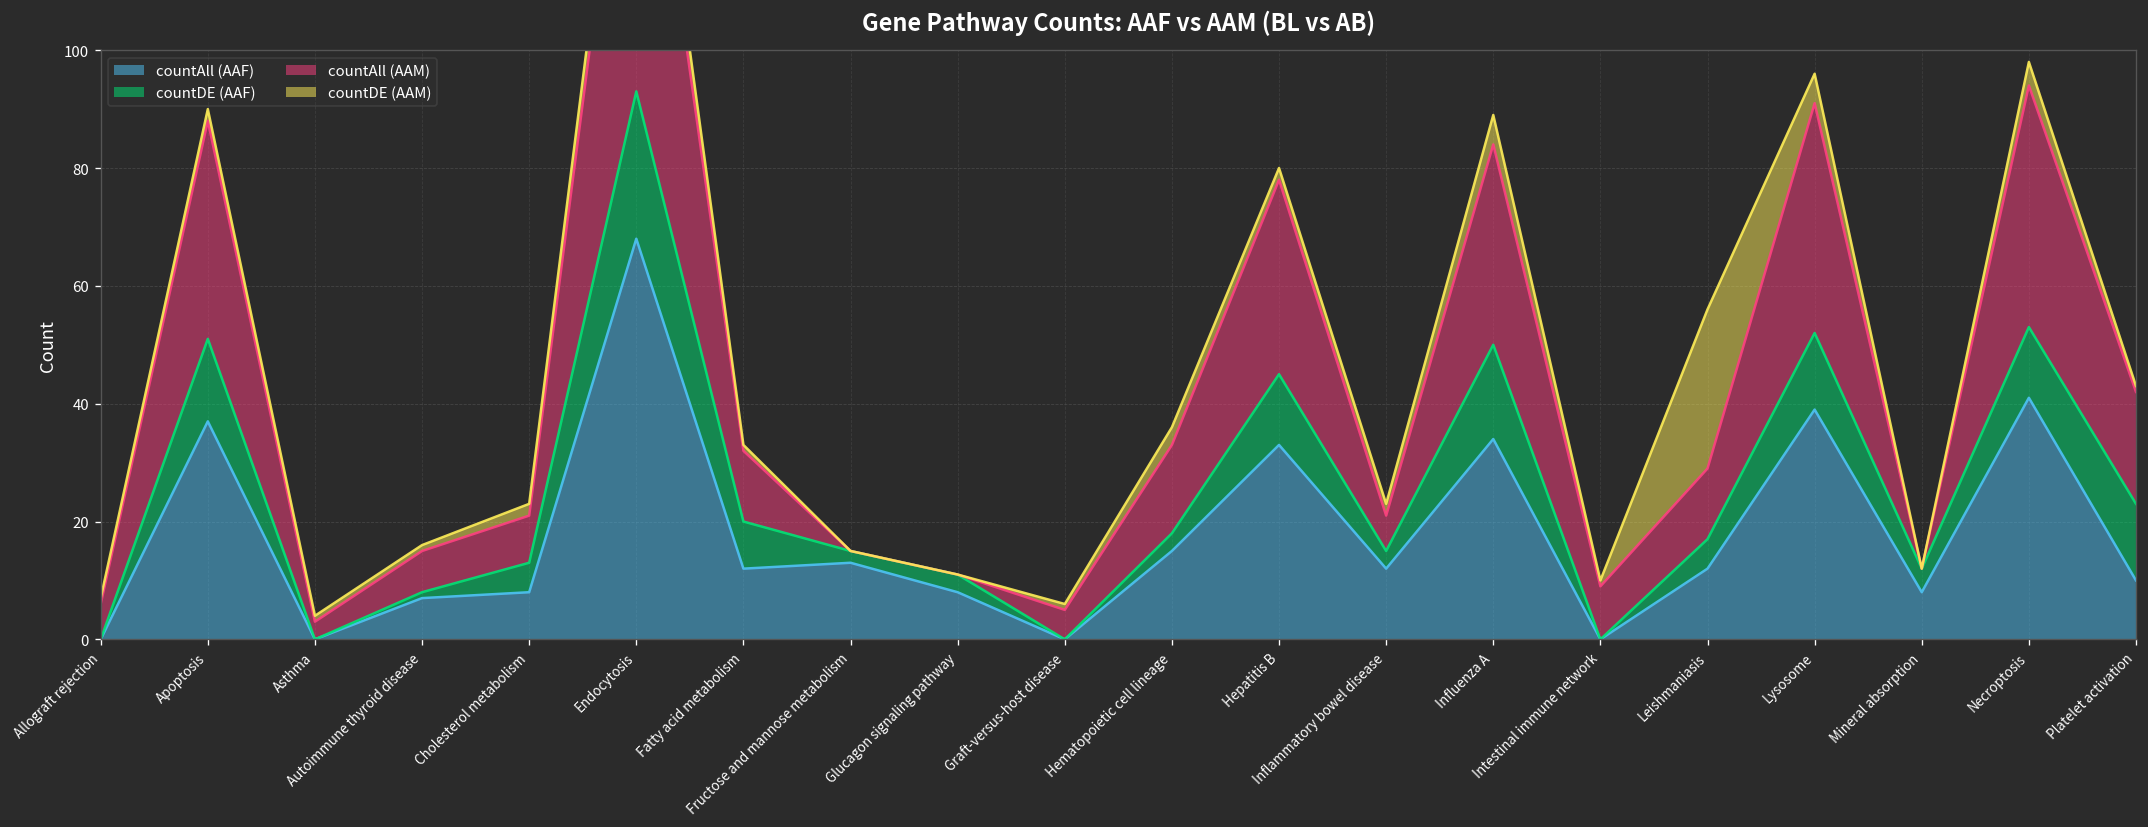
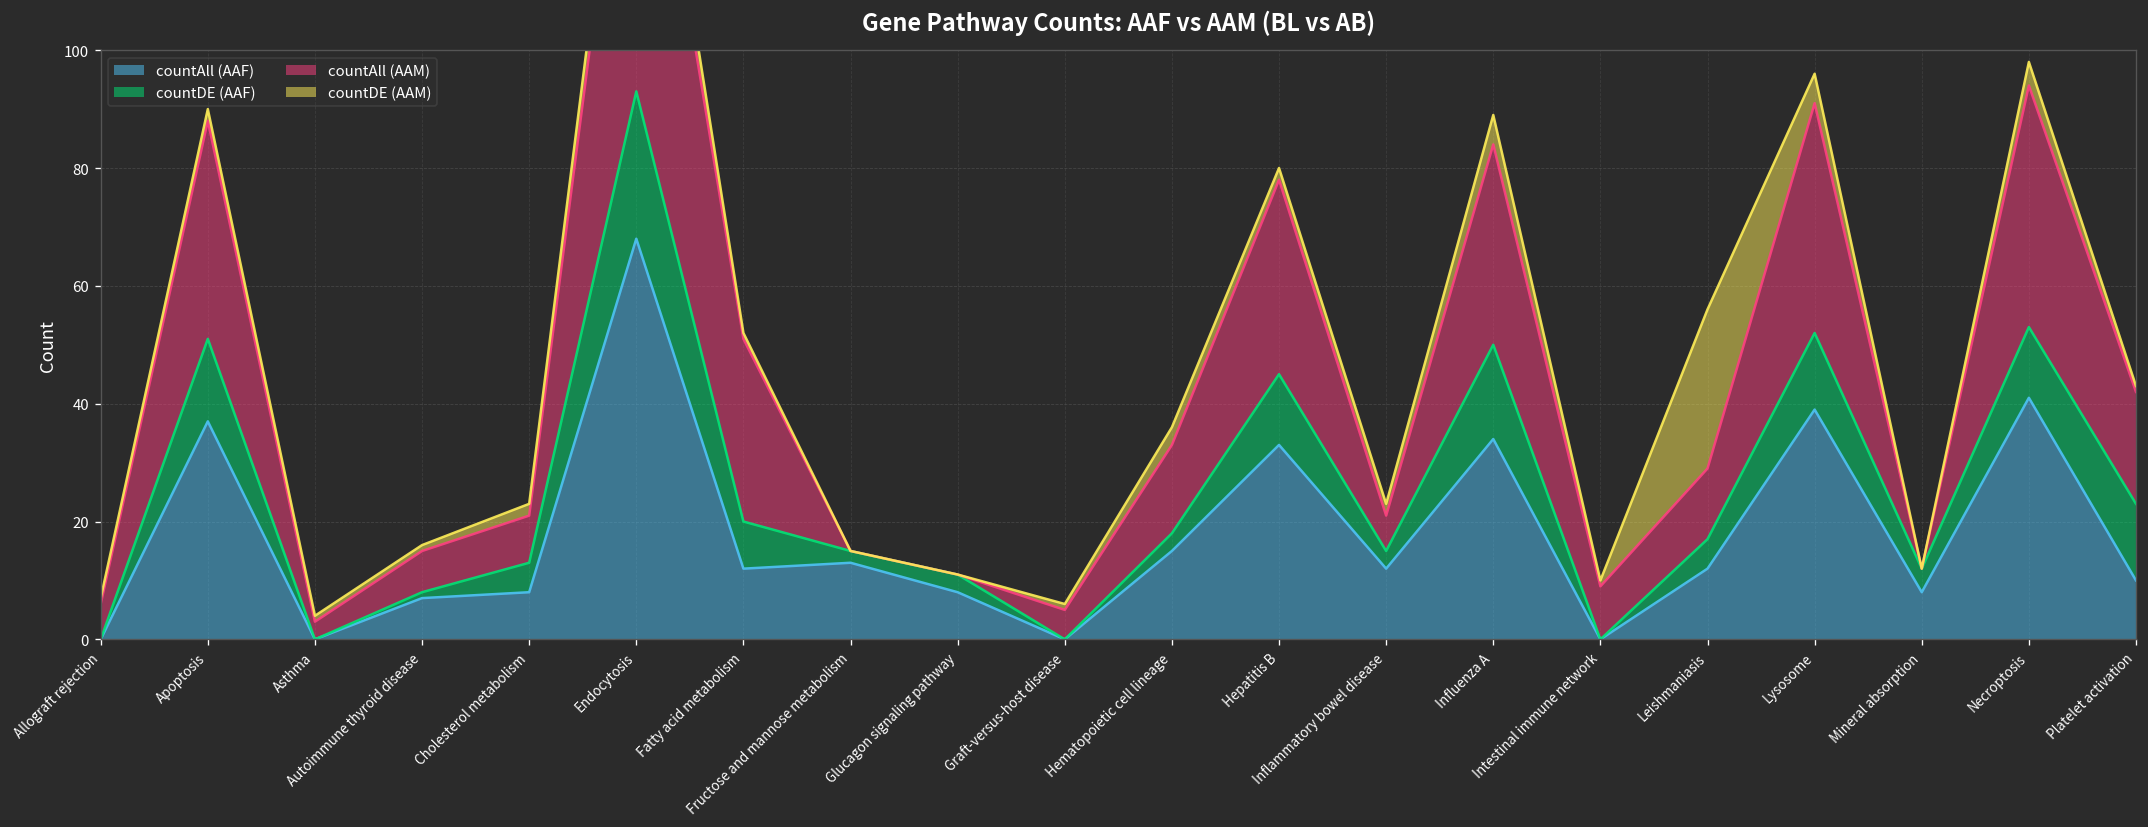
countAll (AAM), Fatty acid metabolism: 12 -> 31
